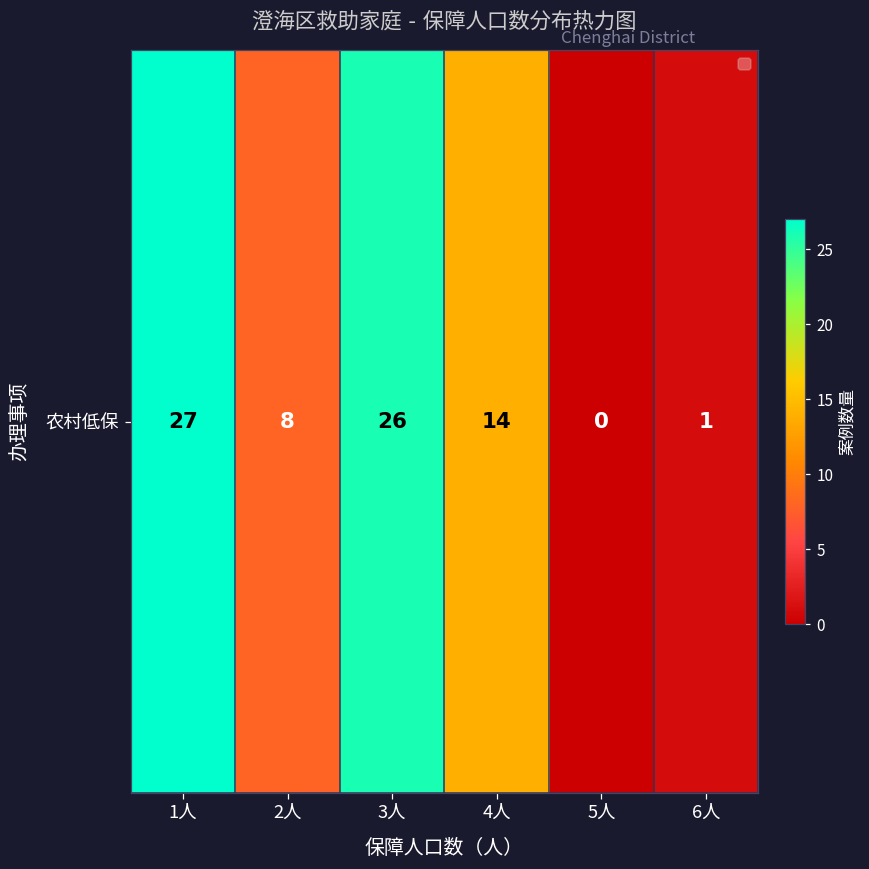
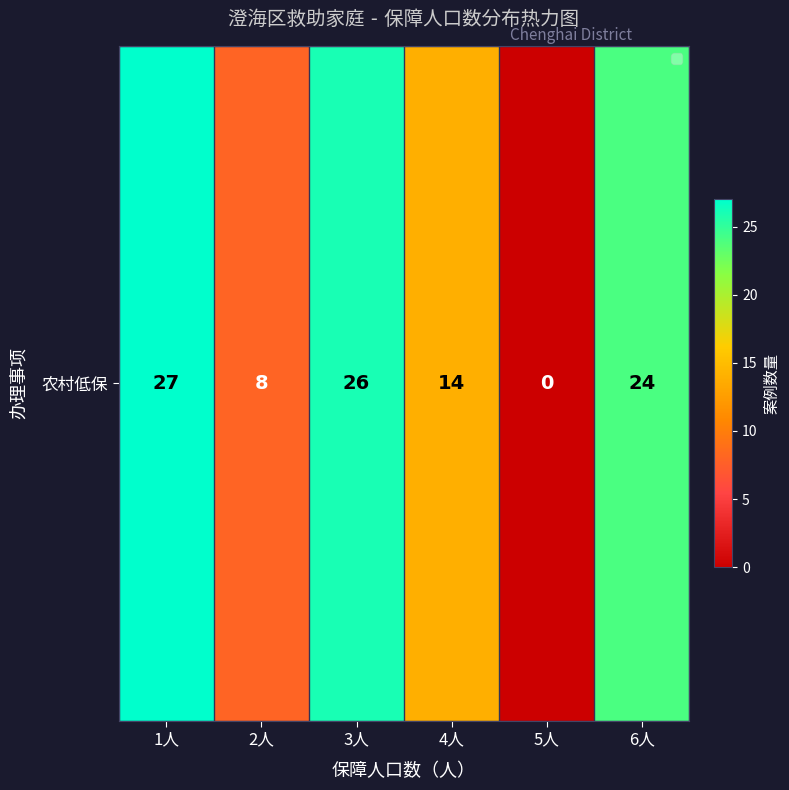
农村低保, 6人: 1 -> 24
